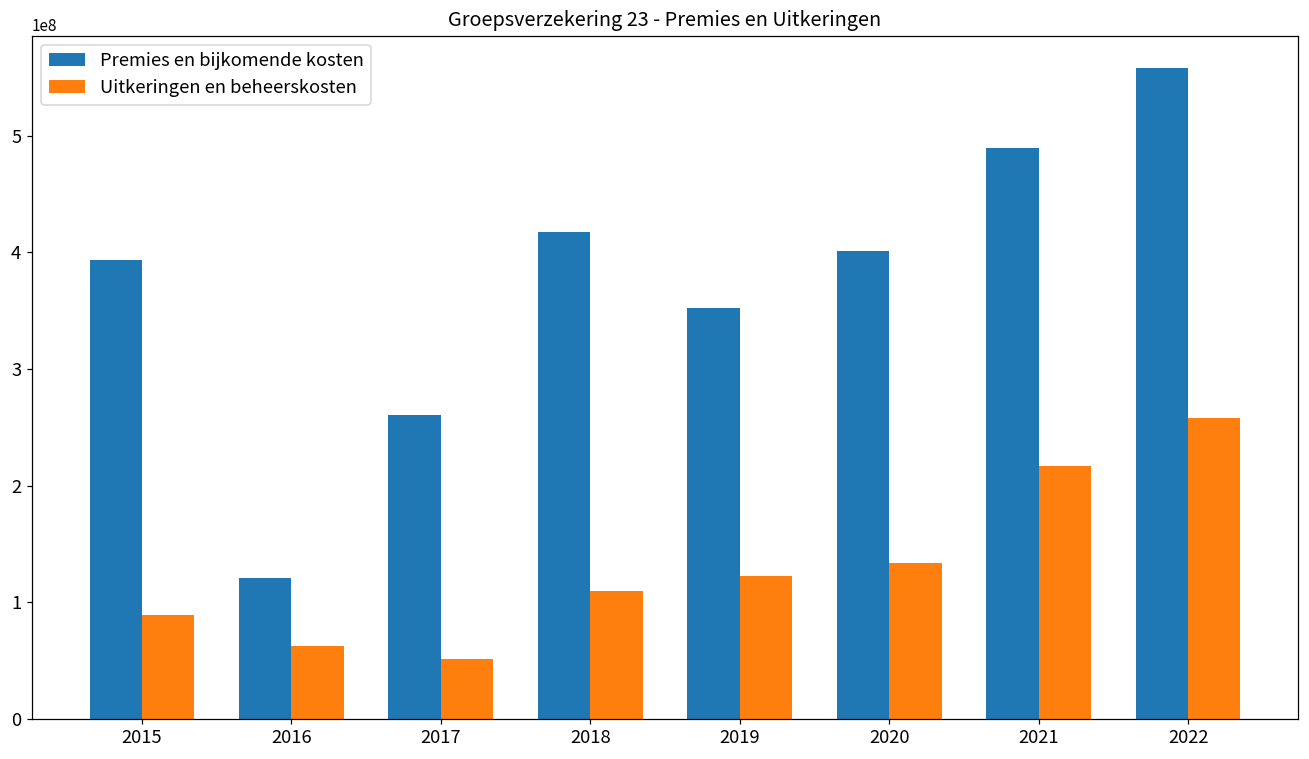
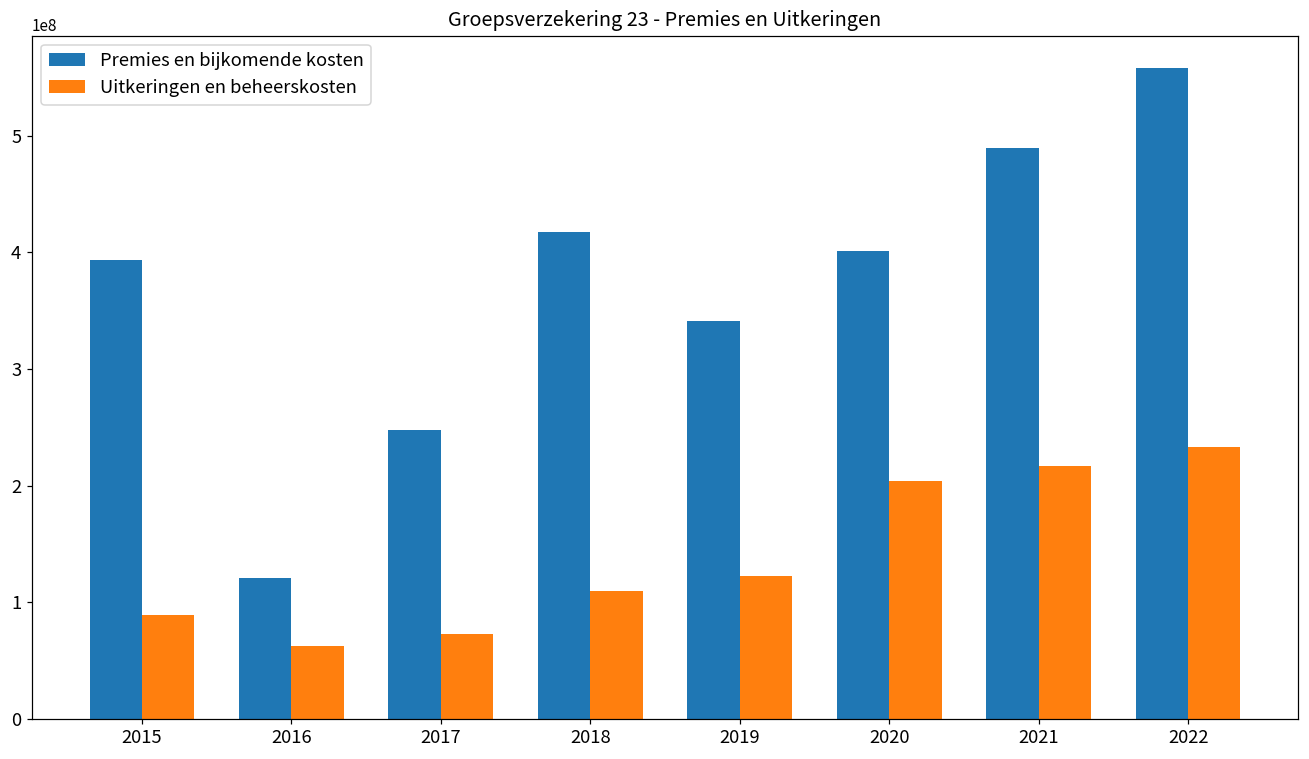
Premies en bijkomende kosten, 2017: 260000000 -> 248000000
Uitkeringen en beheerskosten, 2017: 52000000 -> 73000000
Premies en bijkomende kosten, 2019: 353000000 -> 341000000
Uitkeringen en beheerskosten, 2020: 133000000 -> 204000000
Uitkeringen en beheerskosten, 2022: 258000000 -> 233000000
